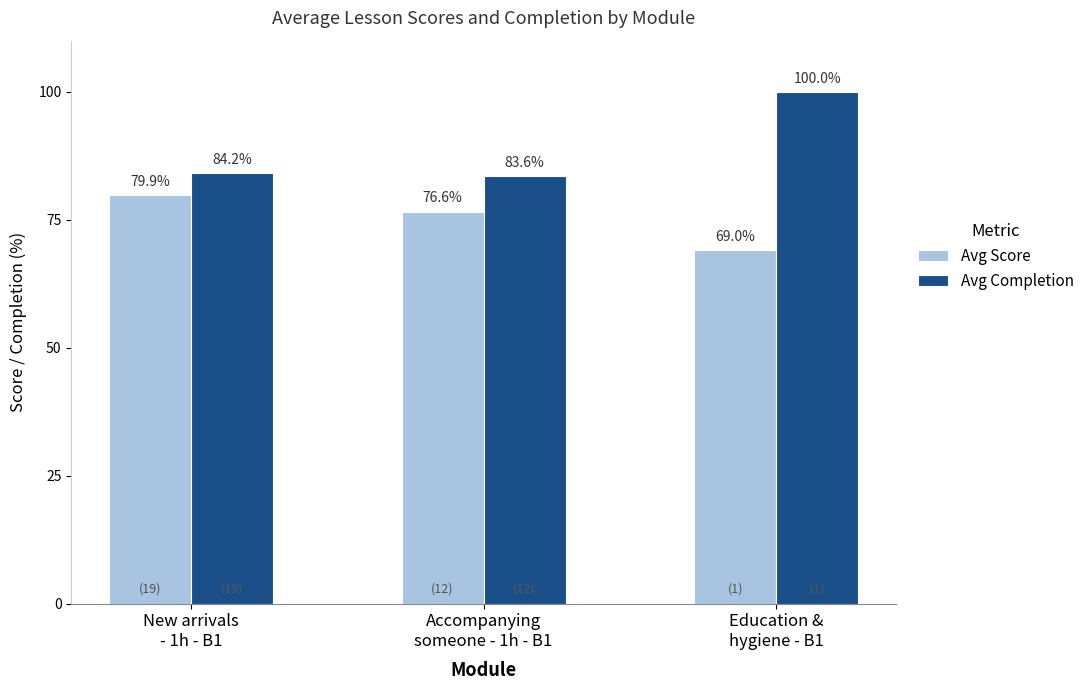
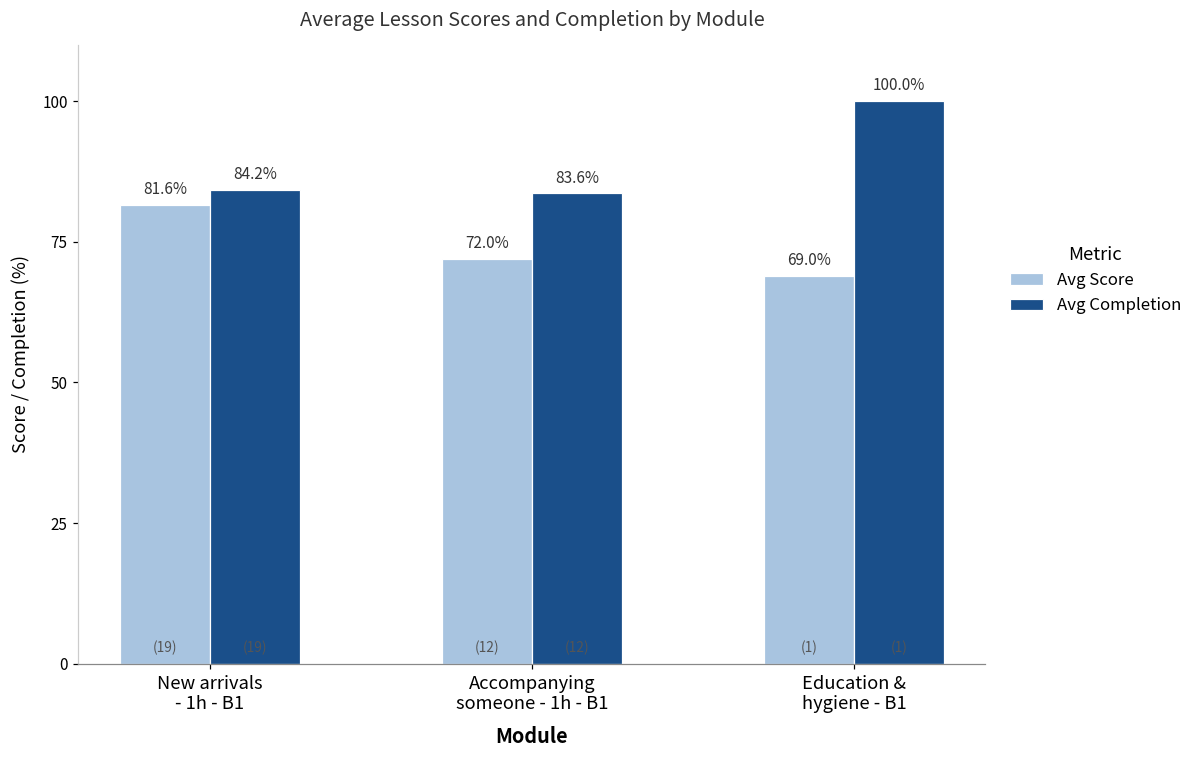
Avg Score, New arrivals - 1h - B1: 79.9% -> 81.6%
Avg Score, Accompanying someone - 1h - B1: 76.6% -> 72.0%
